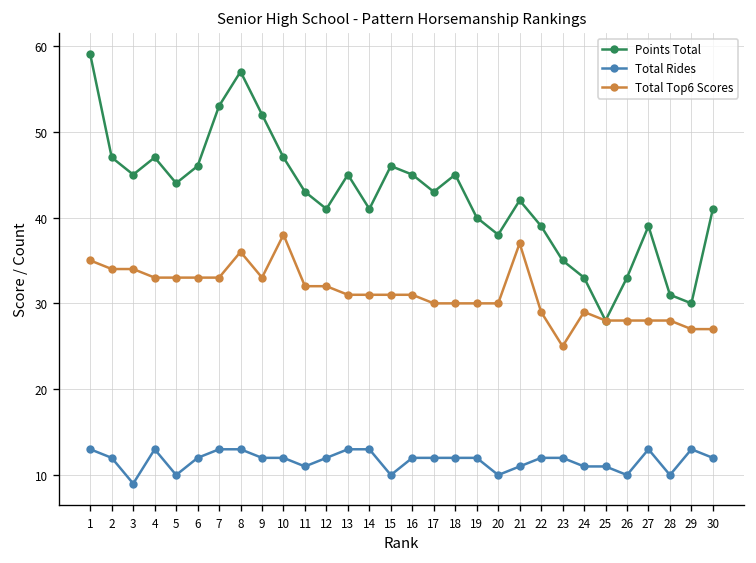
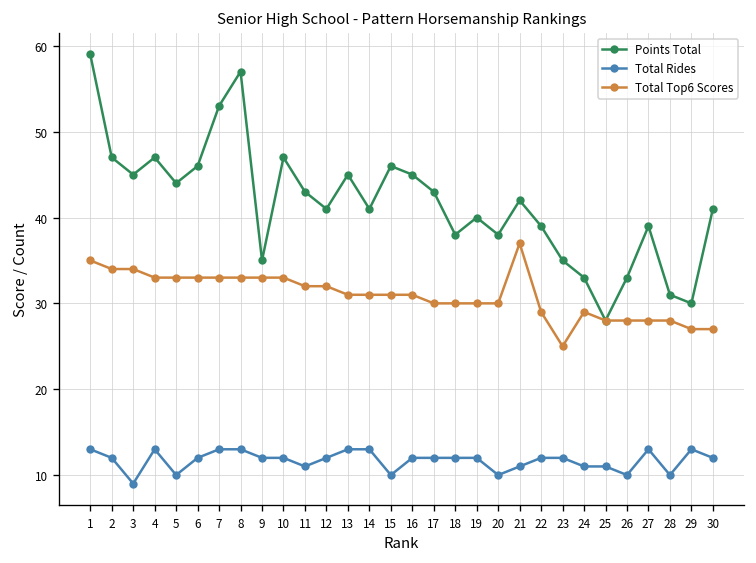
Total Top6 Scores, 8: 36 -> 33
Points Total, 9: 52 -> 35
Total Top6 Scores, 10: 38 -> 33
Points Total, 18: 45 -> 38
